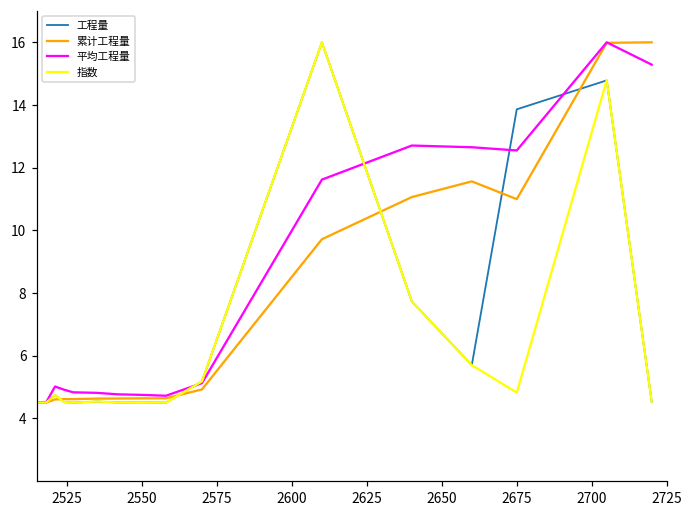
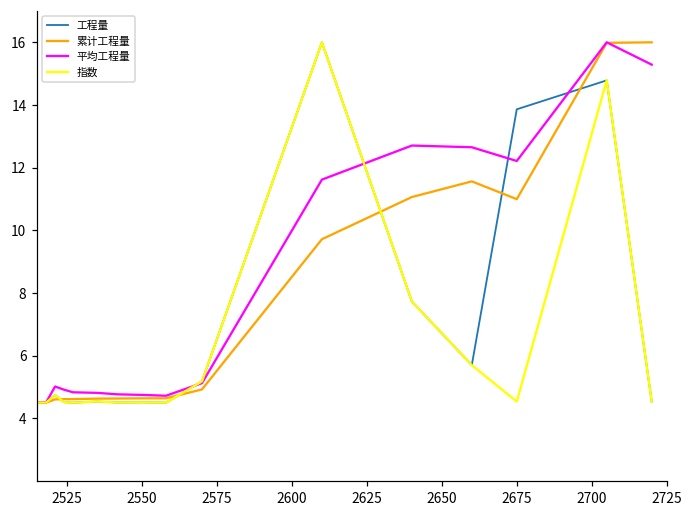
平均工程量, 2675: 12.5 -> 12.2
指数, 2675: 4.8 -> 4.5
